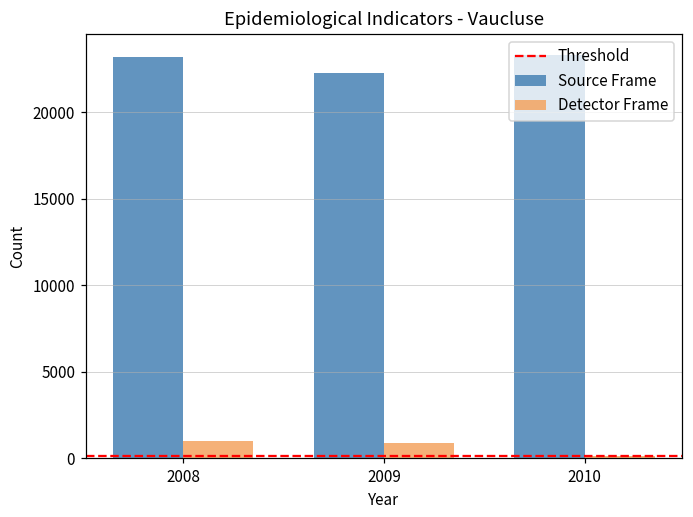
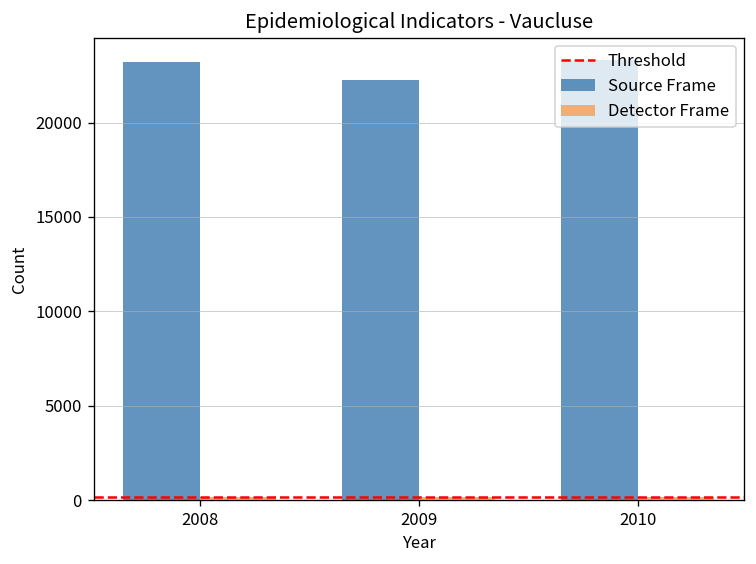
Detector Frame, 2008: 1000 -> 100
Detector Frame, 2009: 900 -> 200
